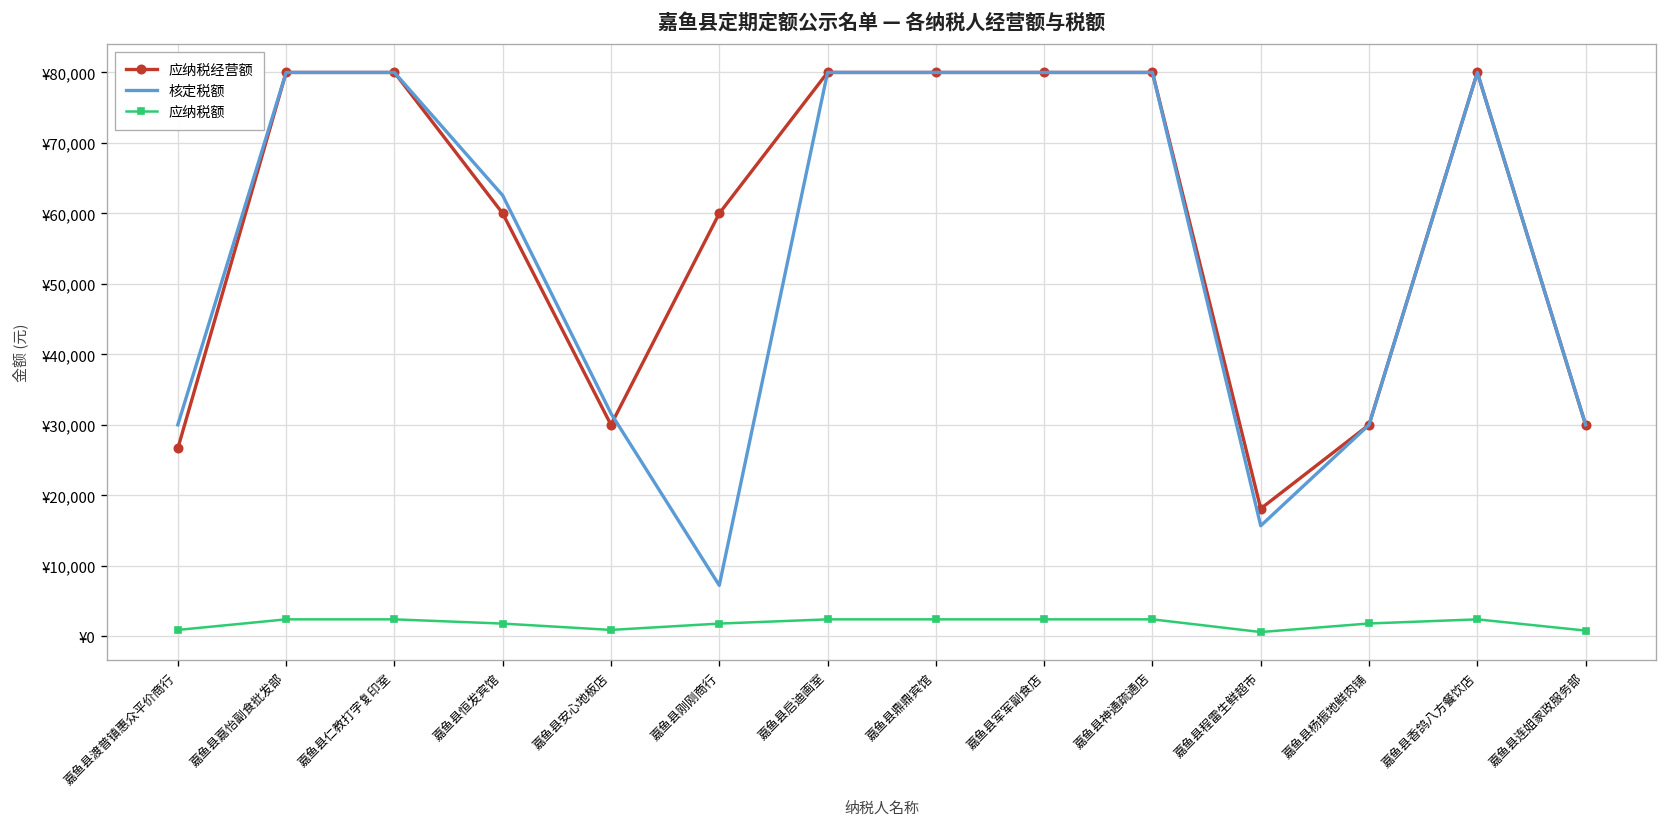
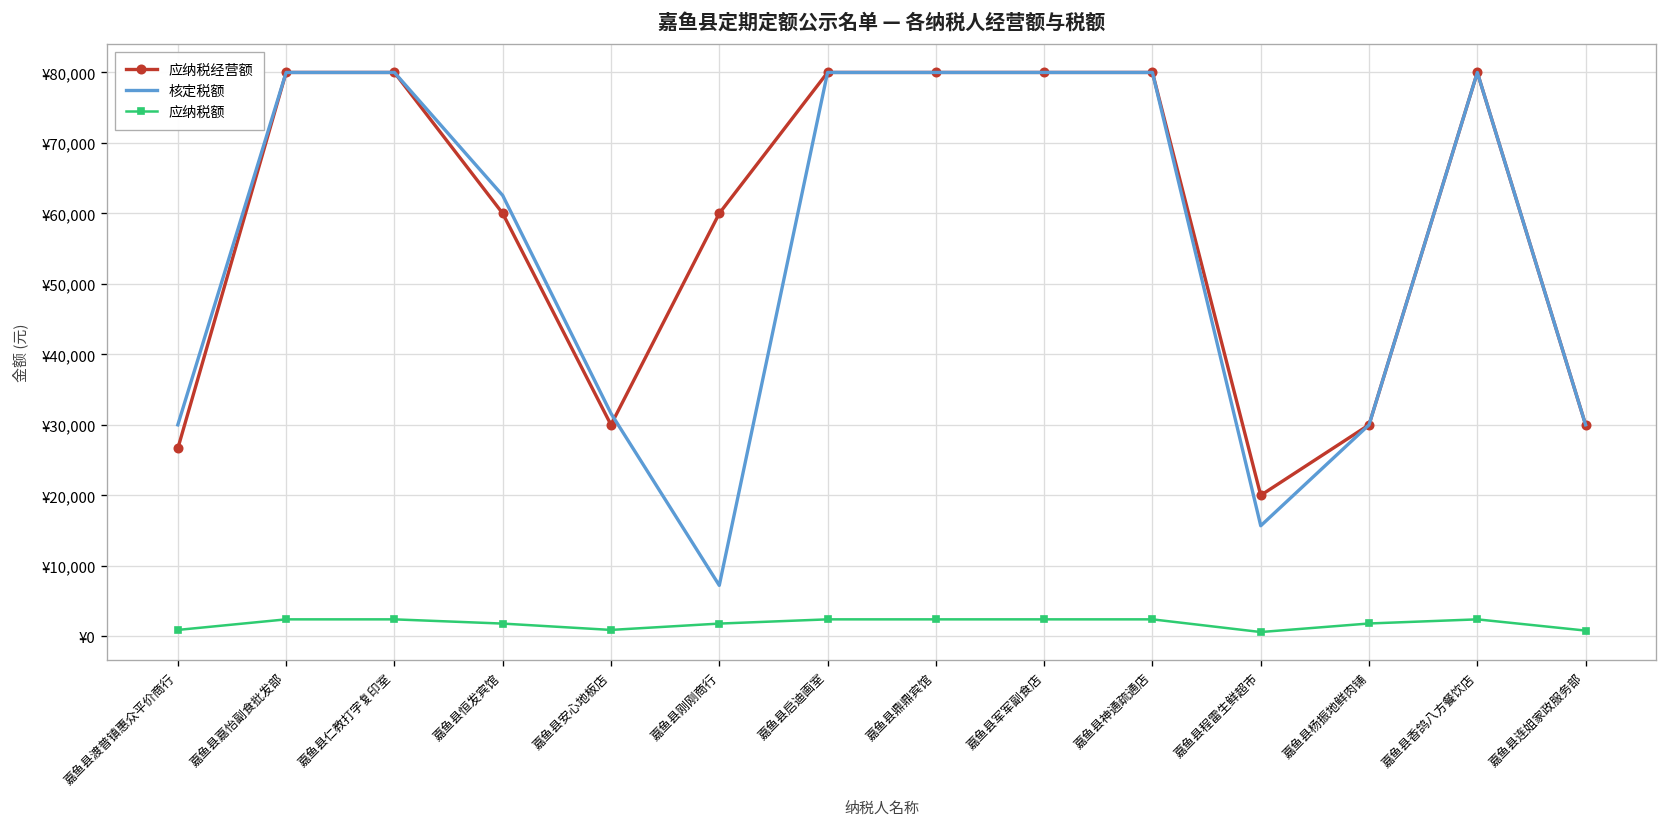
应纳税经营额, 嘉鱼县程雷生鲜超市: ¥18,000 -> ¥20,000
